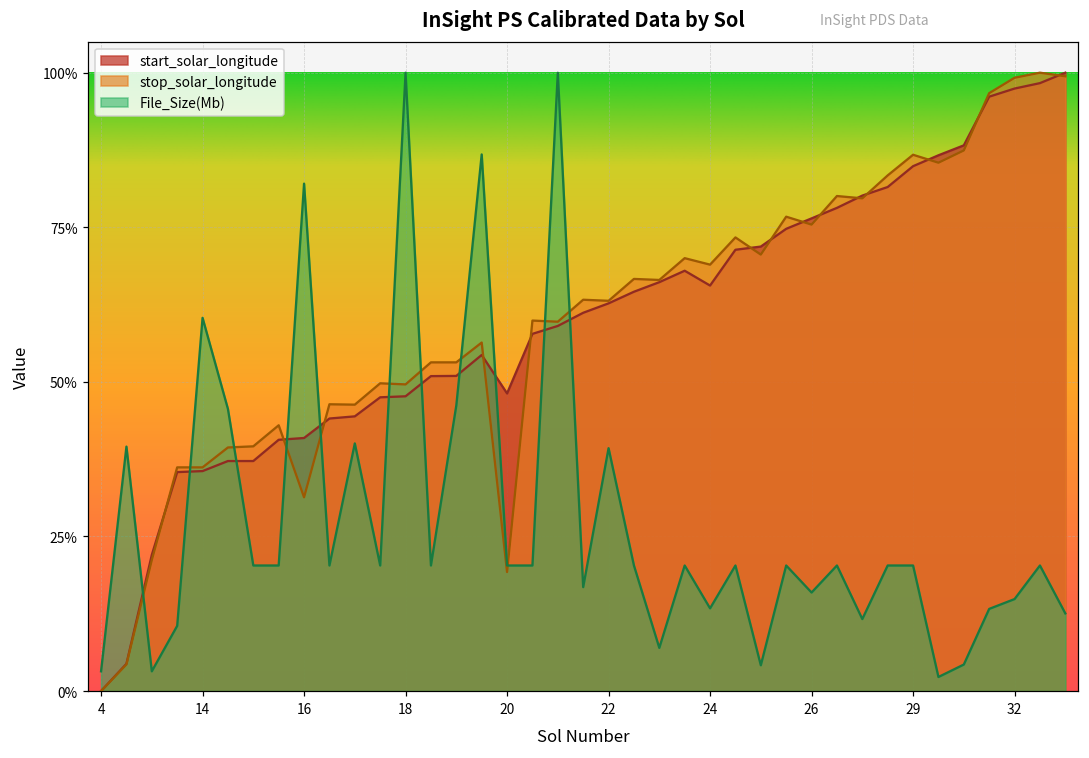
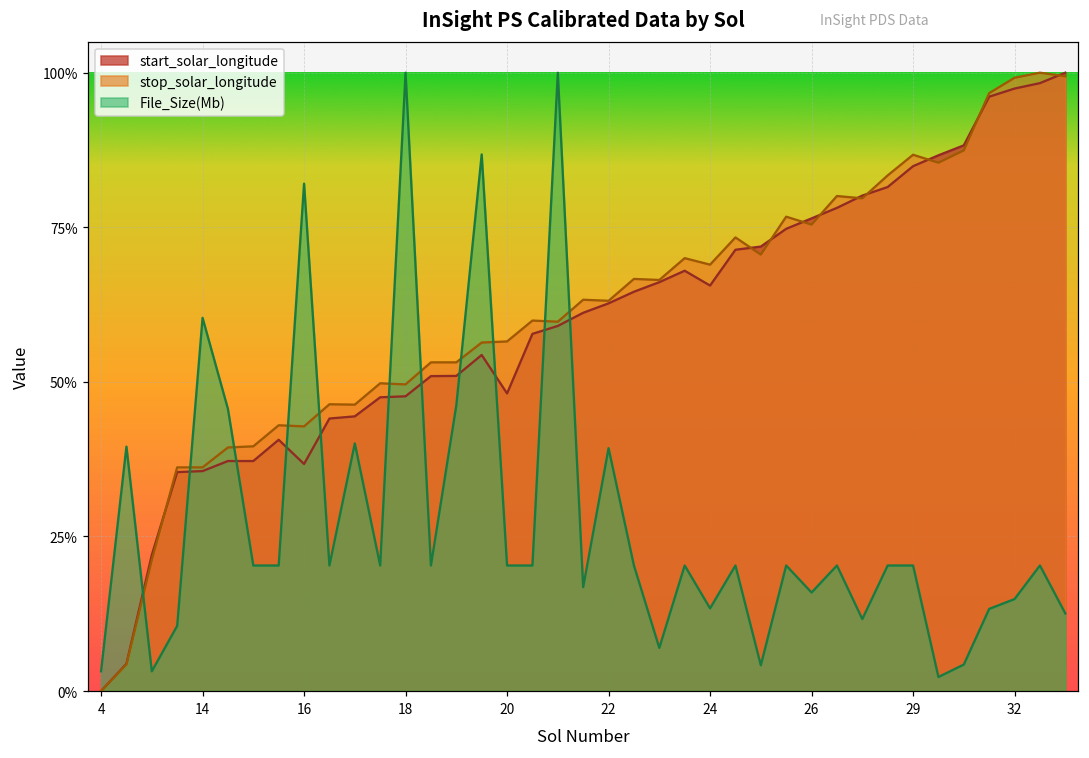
start_solar_longitude, 16: 41% -> 37%
stop_solar_longitude, 16: 31% -> 43%
stop_solar_longitude, 20: 19% -> 57%
